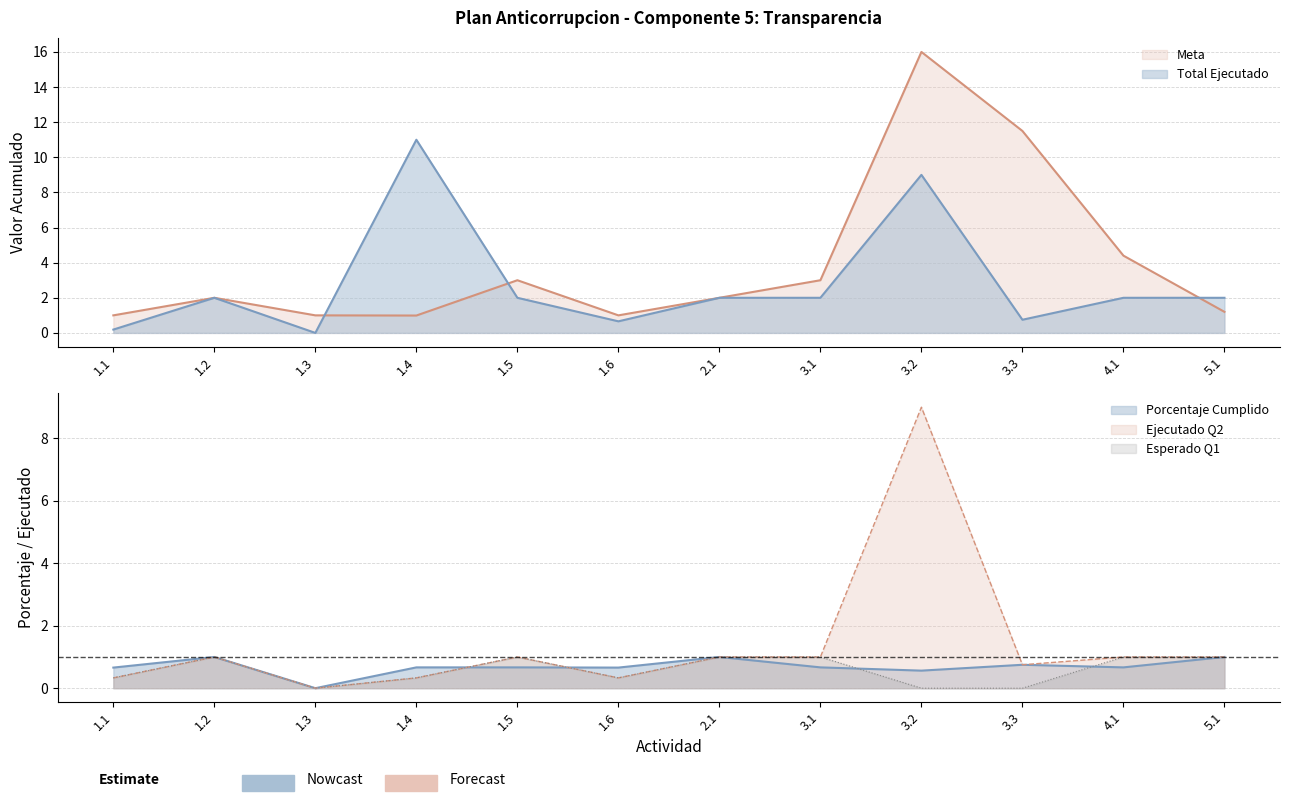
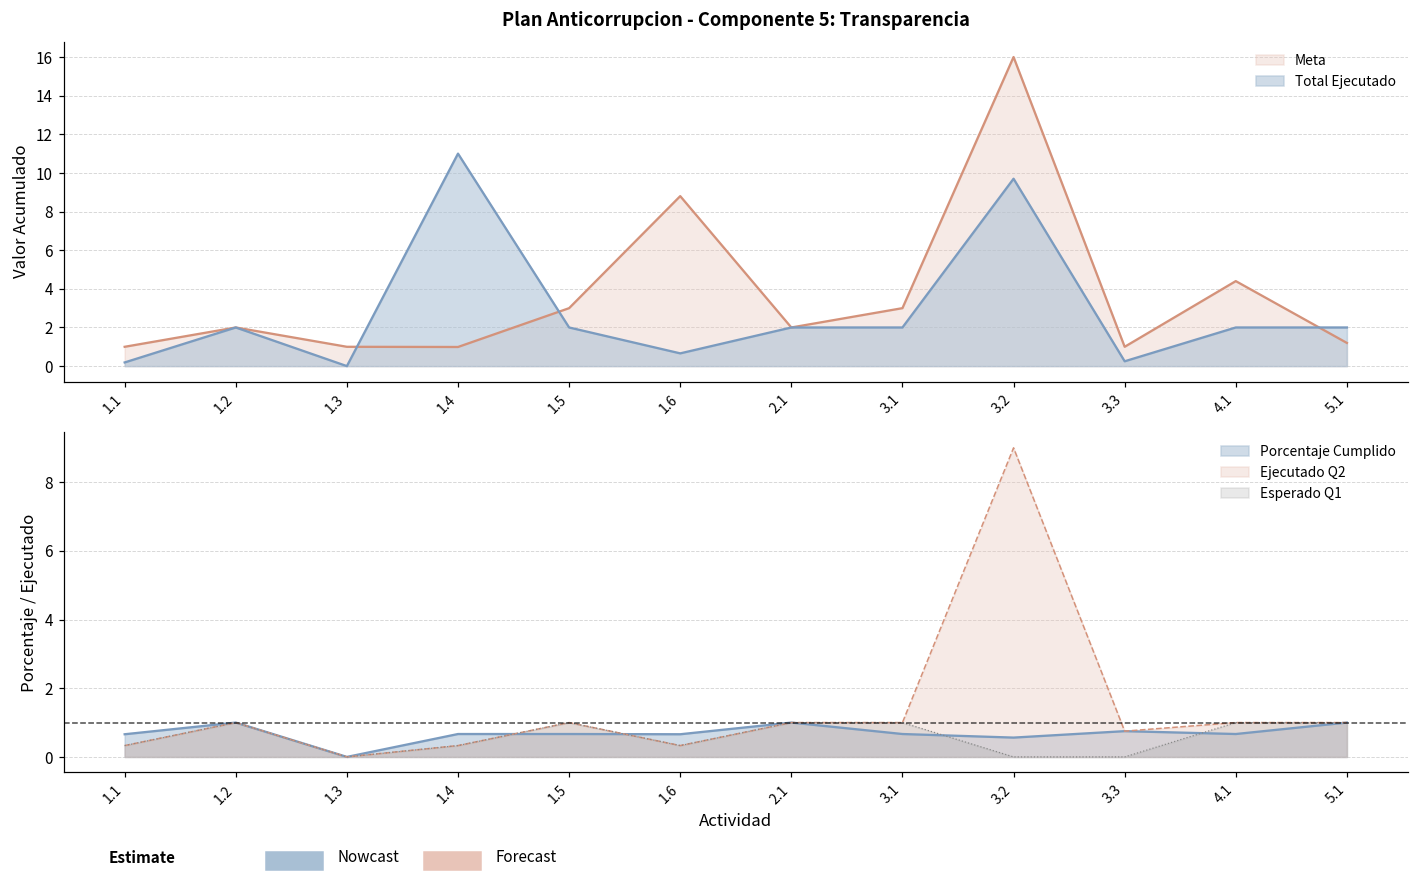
Plan Anticorrupcion - Componente 5: Transparencia, Meta, 1.6: 1.0 -> 8.8
Plan Anticorrupcion - Componente 5: Transparencia, Total Ejecutado, 3.2: 9.0 -> 9.7
Plan Anticorrupcion - Componente 5: Transparencia, Meta, 3.3: 11.5 -> 1.0
Plan Anticorrupcion - Componente 5: Transparencia, Total Ejecutado, 3.3: 0.8 -> 0.3
